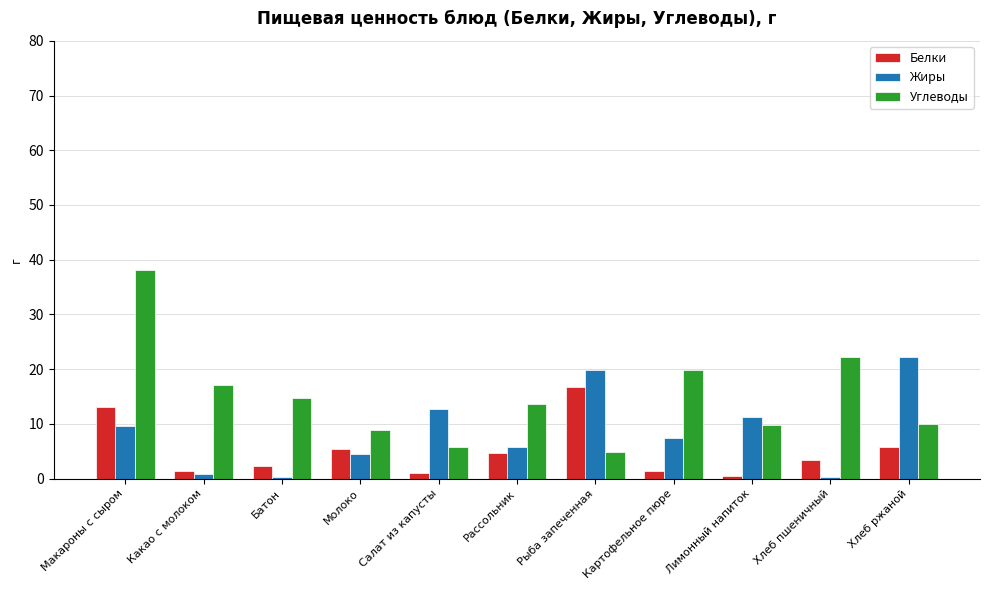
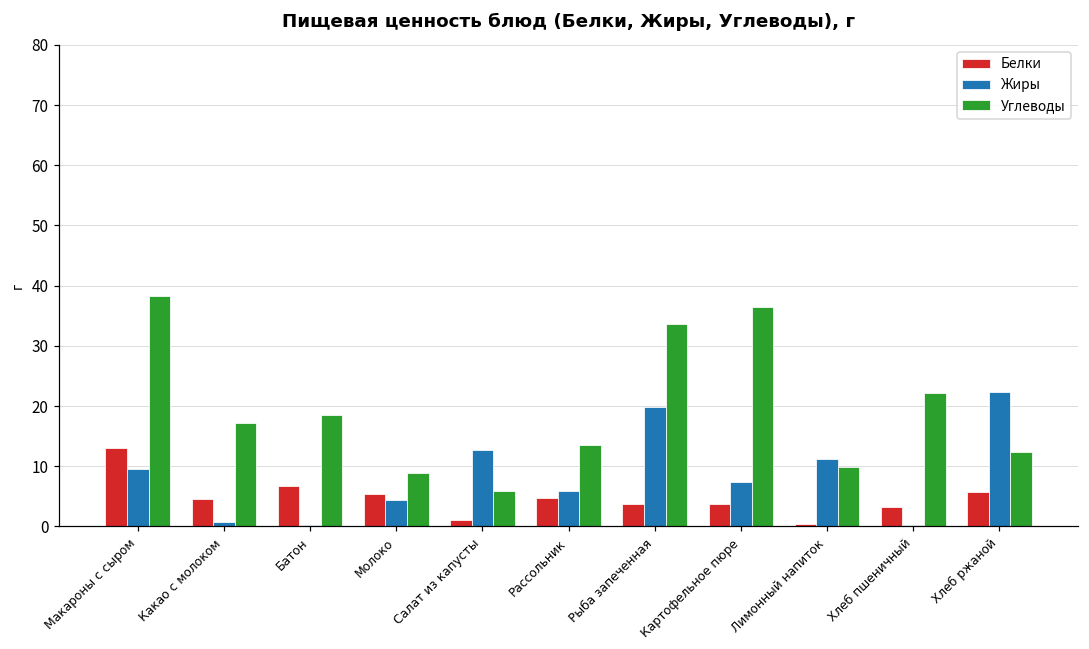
Белки, Какао с молоком: 1 -> 5
Белки, Батон: 2 -> 7
Углеводы, Батон: 15 -> 19
Белки, Рыба запеченная: 17 -> 4
Углеводы, Рыба запеченная: 5 -> 34
Белки, Картофельное пюре: 1 -> 4
Углеводы, Картофельное пюре: 20 -> 37
Углеводы, Хлеб ржаной: 10 -> 12
